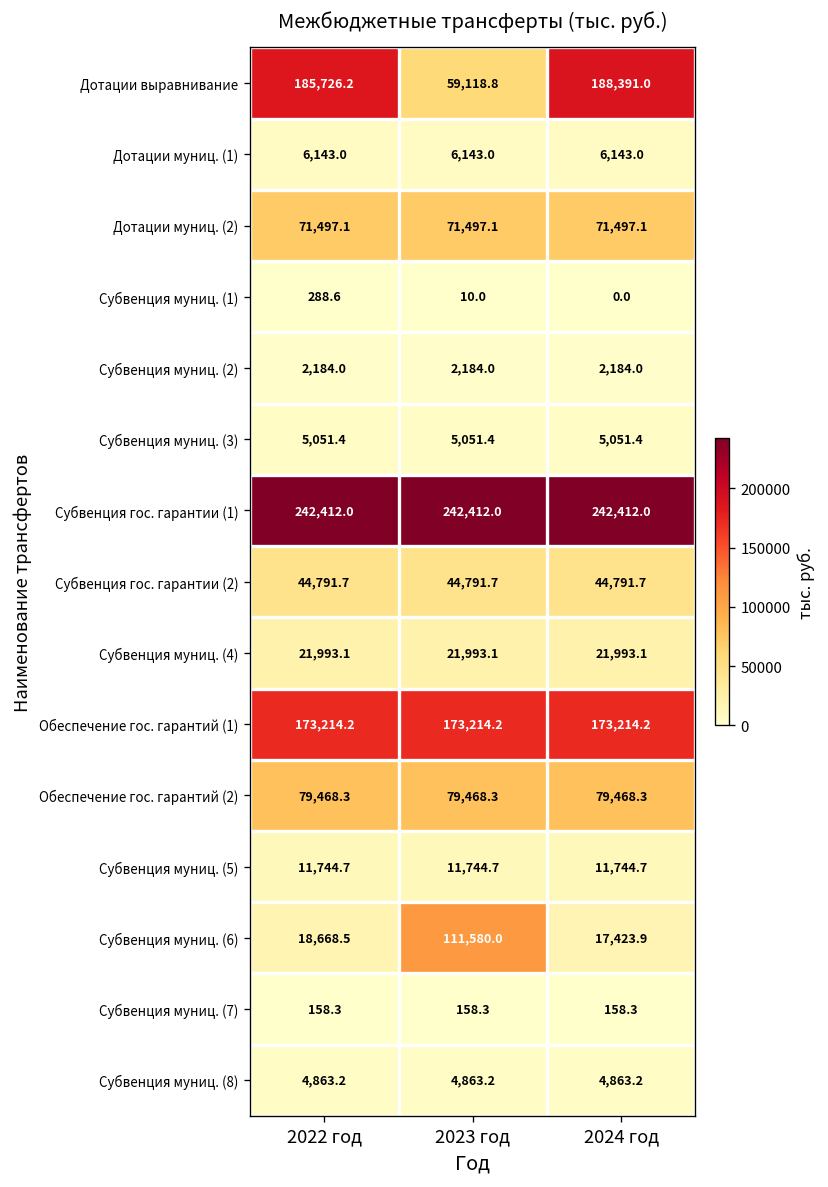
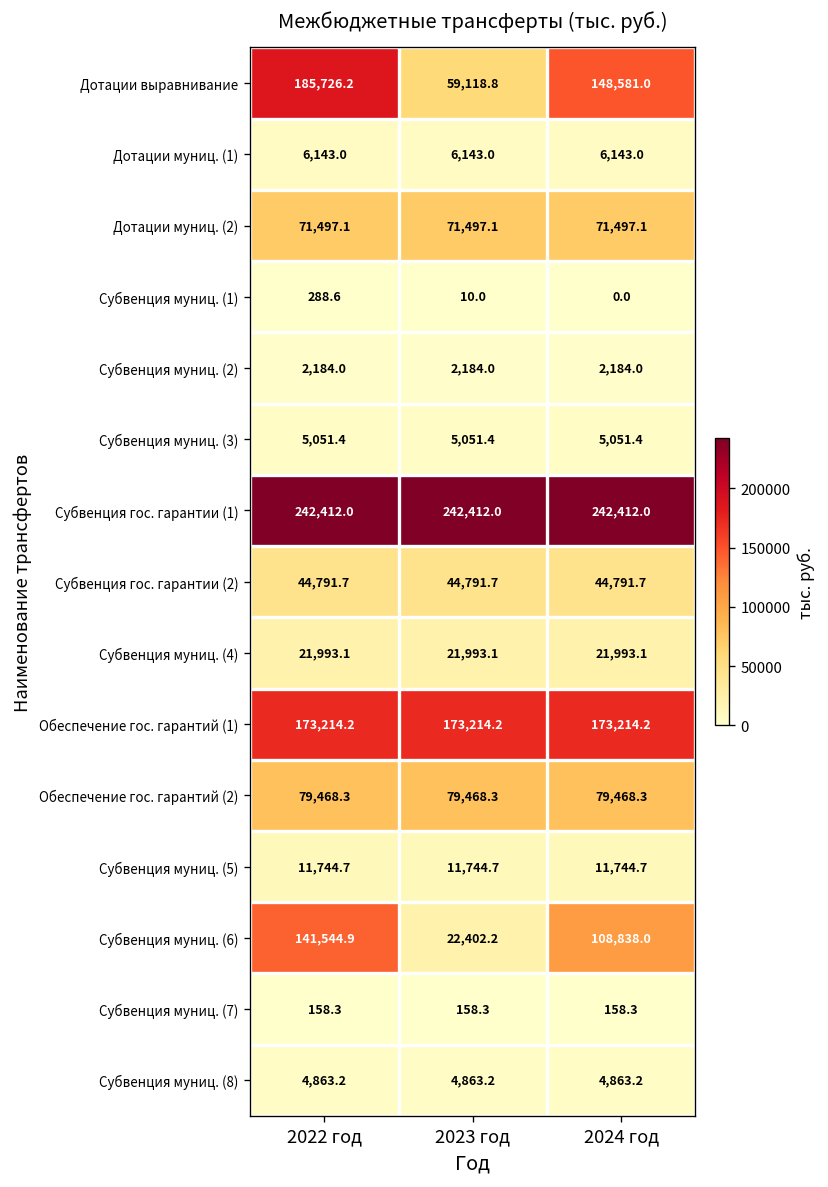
Дотации выравнивание, 2024 год: 188,391.0 -> 148,581.0
Субвенция муниц. (6), 2022 год: 18,668.5 -> 141,544.9
Субвенция муниц. (6), 2023 год: 111,580.0 -> 22,402.2
Субвенция муниц. (6), 2024 год: 17,423.9 -> 108,838.0
